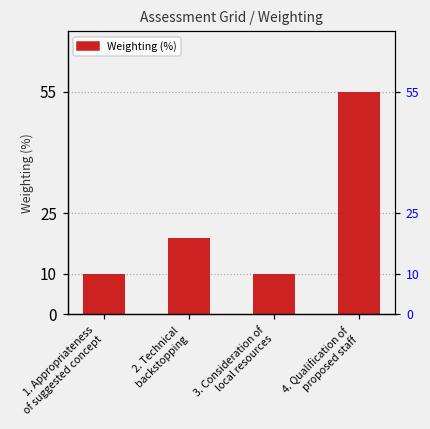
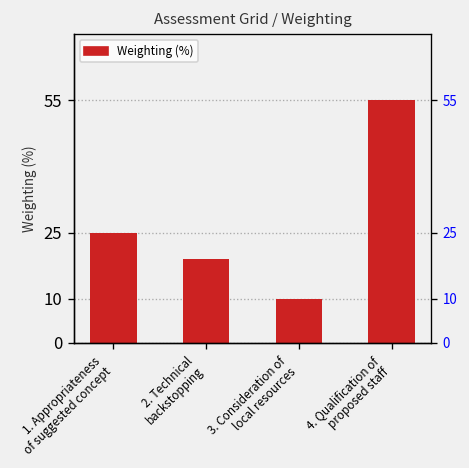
1. Appropriateness of suggested concept: 10 -> 25
